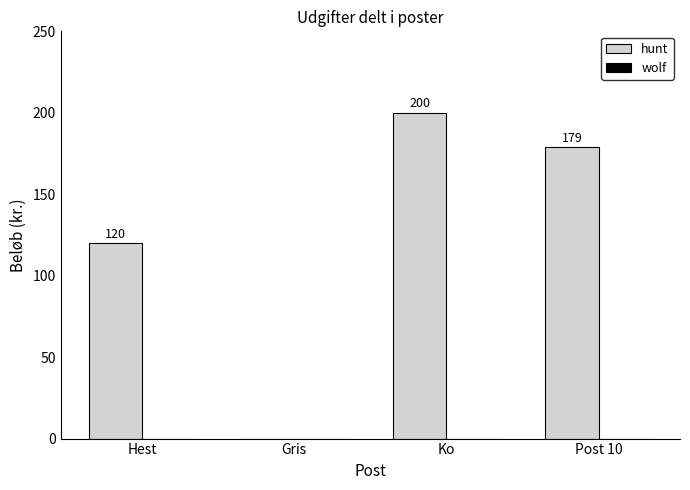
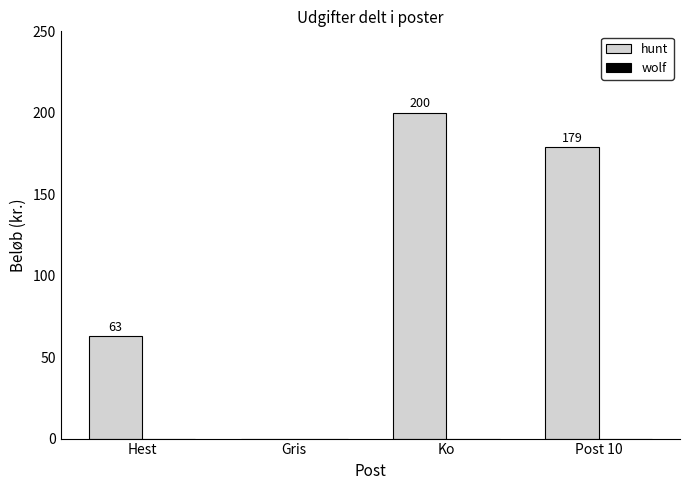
hunt, Hest: 120 -> 63
